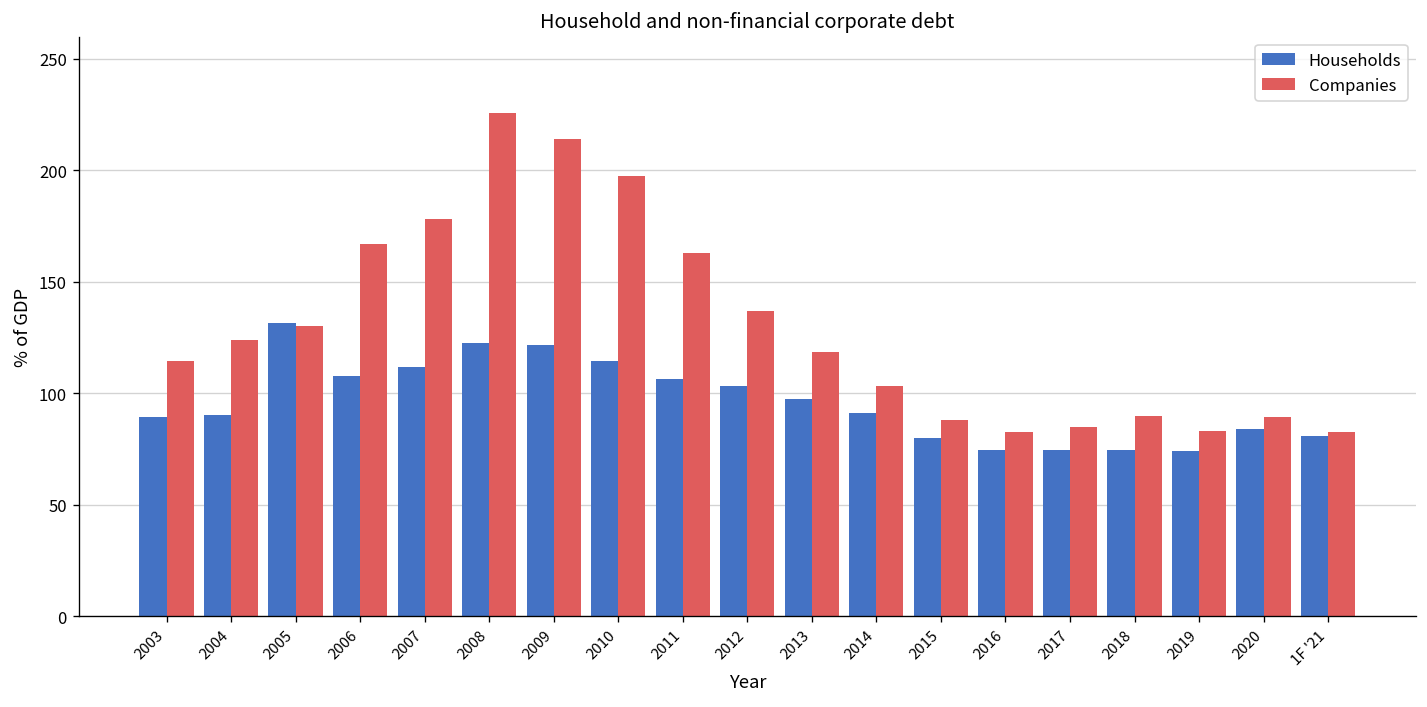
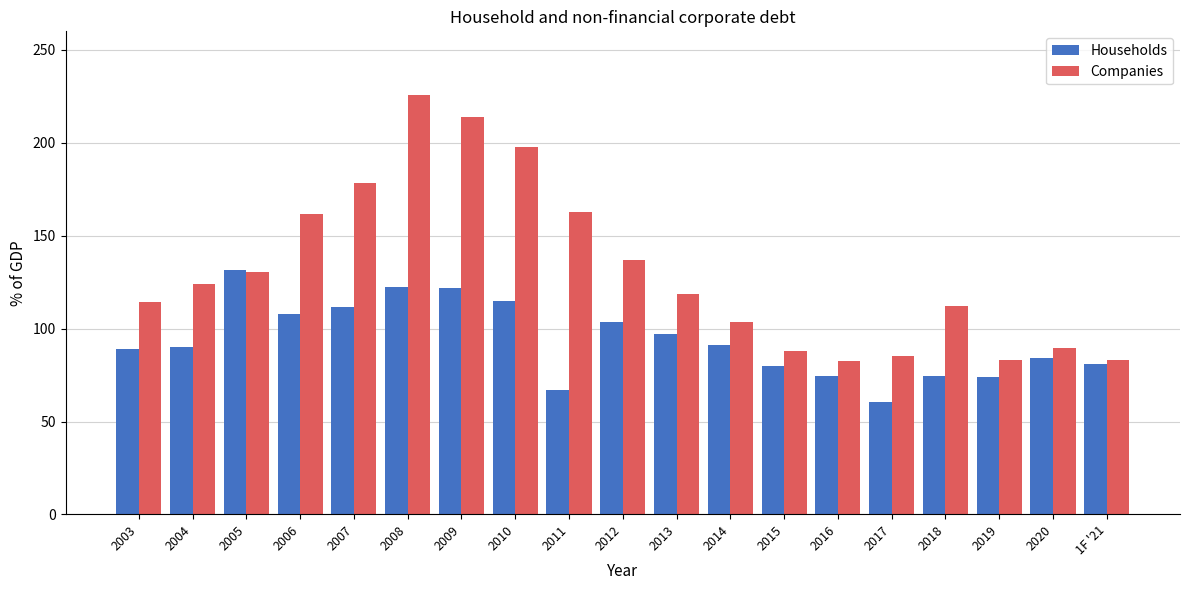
Companies, 2006: 167 -> 162
Households, 2011: 106 -> 67
Households, 2017: 75 -> 60
Companies, 2018: 90 -> 112
